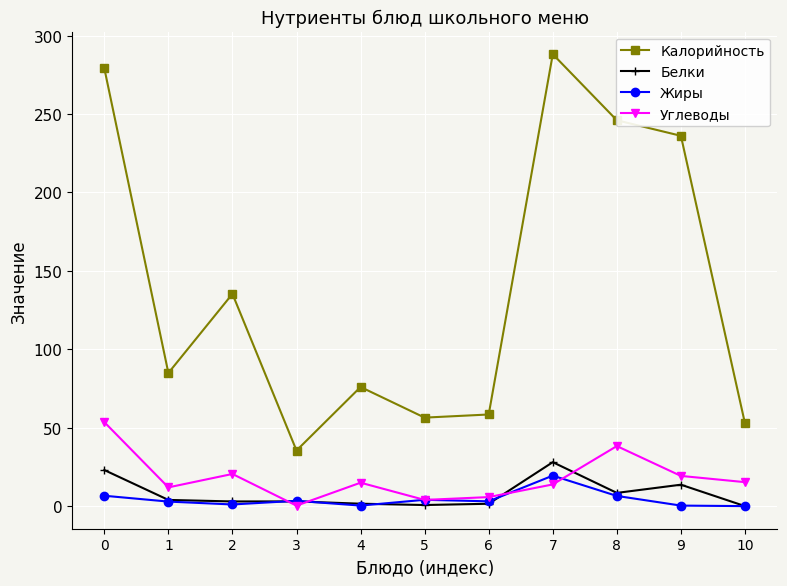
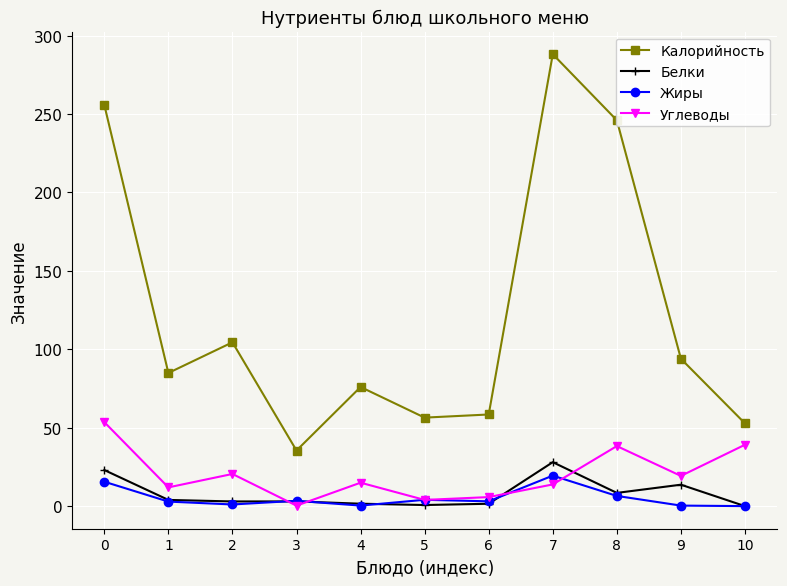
Калорийность, 0: 279 -> 256
Жиры, 0: 7 -> 16
Калорийность, 2: 135 -> 104
Калорийность, 9: 236 -> 94
Углеводы, 10: 15 -> 39
